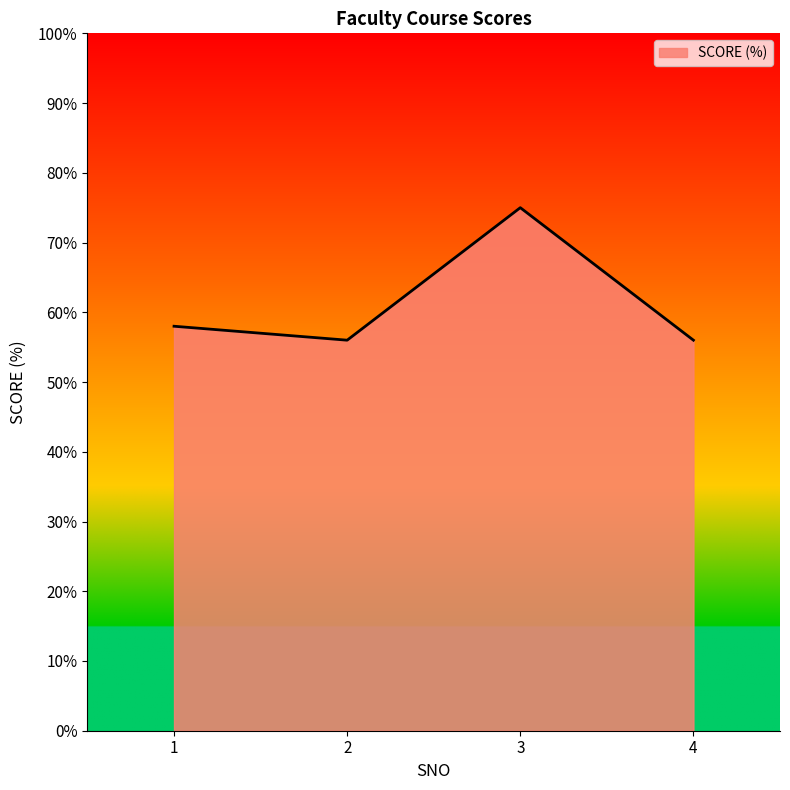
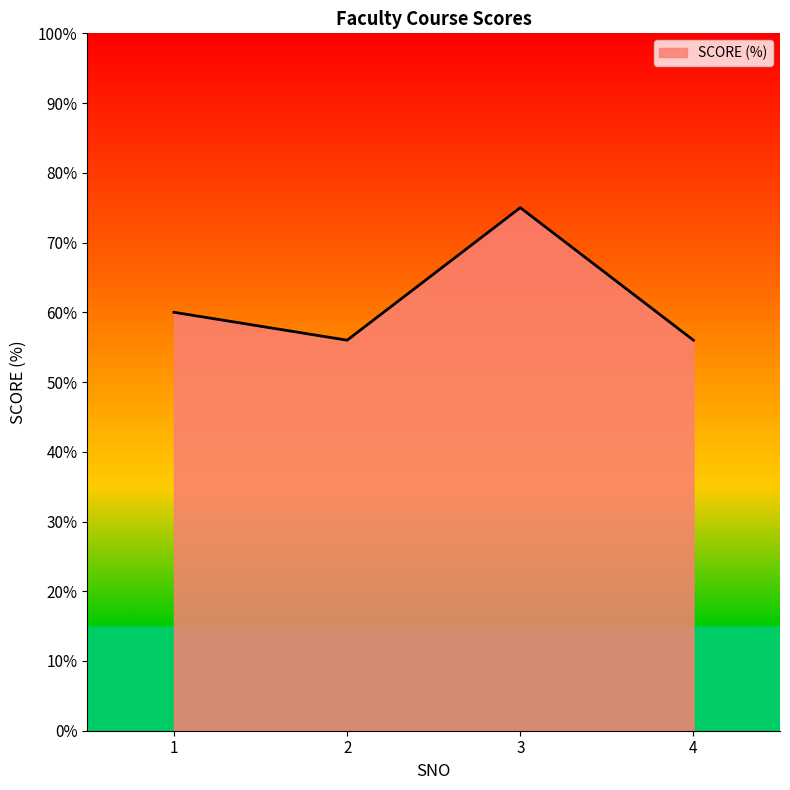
1: 58% -> 60%
